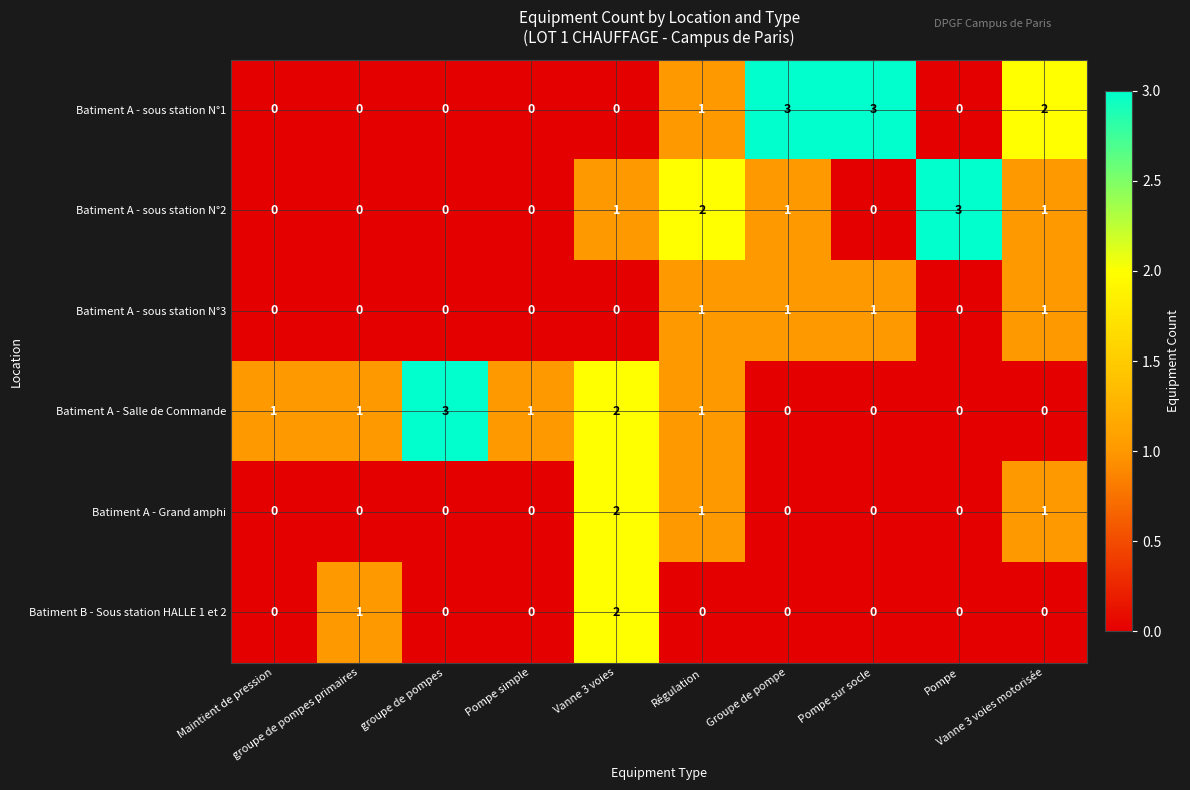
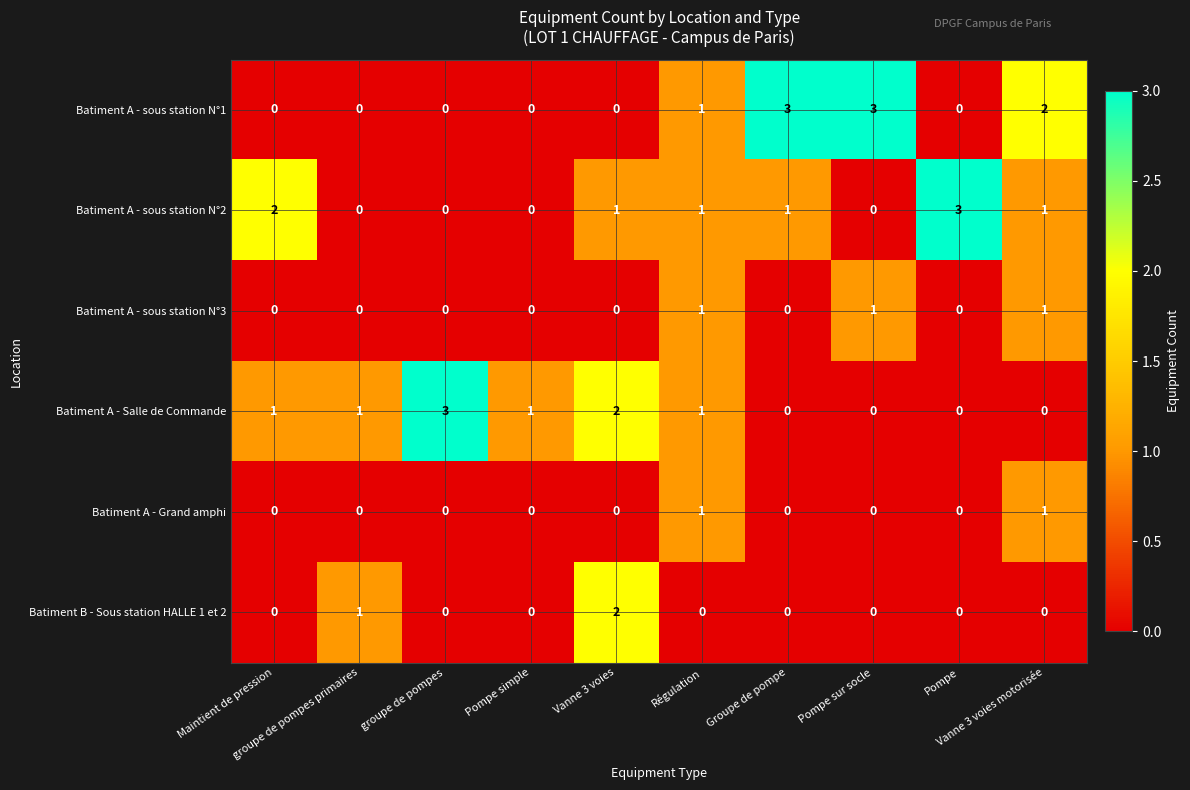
Batiment A - sous station N°2, Maintient de pression: 0 -> 2
Batiment A - sous station N°2, Régulation: 2 -> 1
Batiment A - sous station N°3, Groupe de pompe: 1 -> 0
Batiment A - Grand amphi, Vanne 3 voies: 2 -> 0
